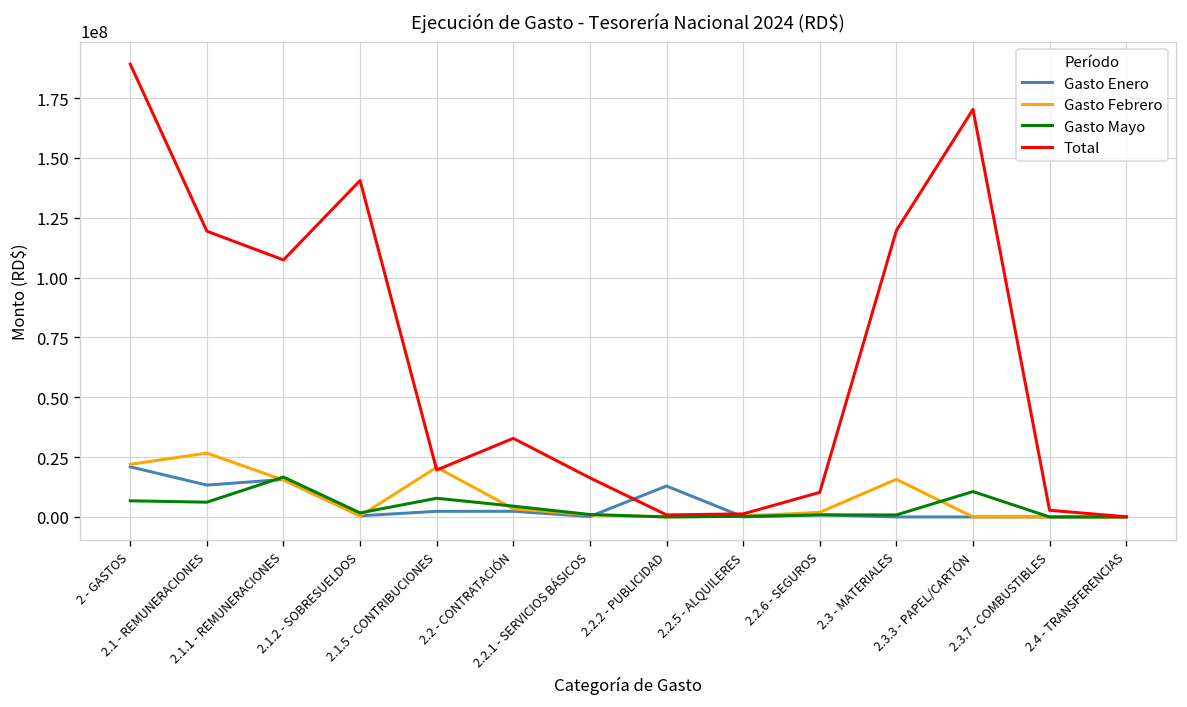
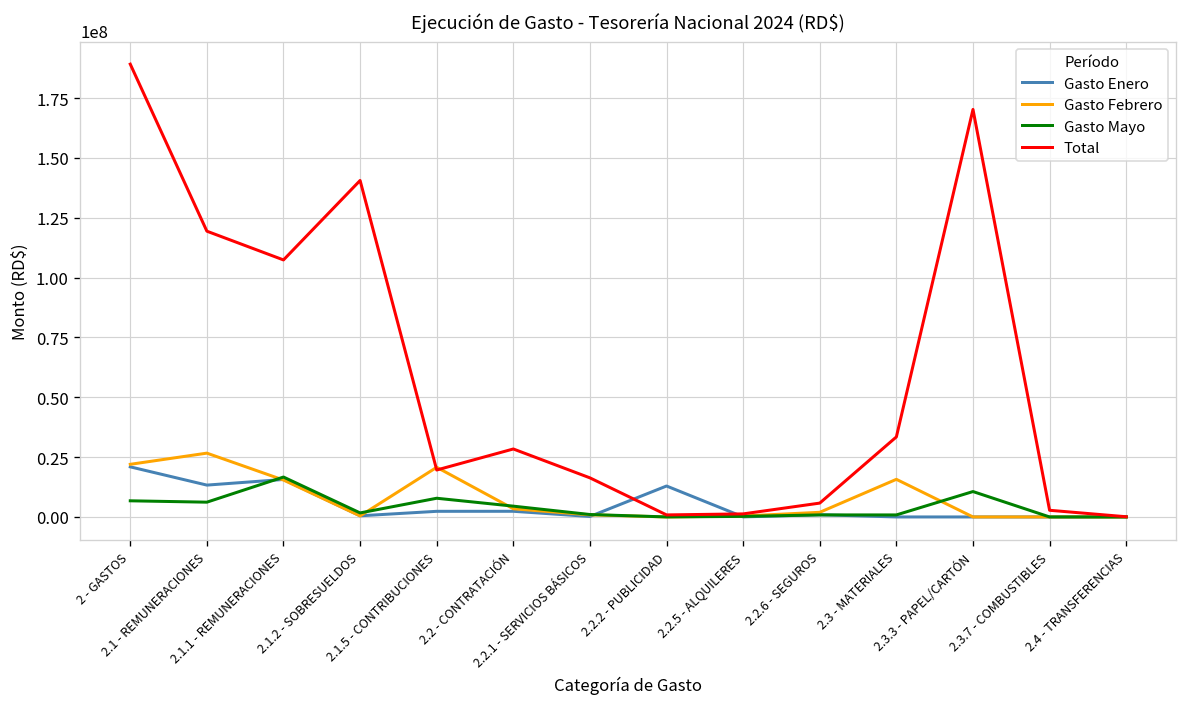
Total, 2.2 - CONTRATACIÓN: 33000000 -> 28000000
Total, 2.2.6 - SEGUROS: 10000000 -> 6000000
Total, 2.3 - MATERIALES: 120000000 -> 33000000
